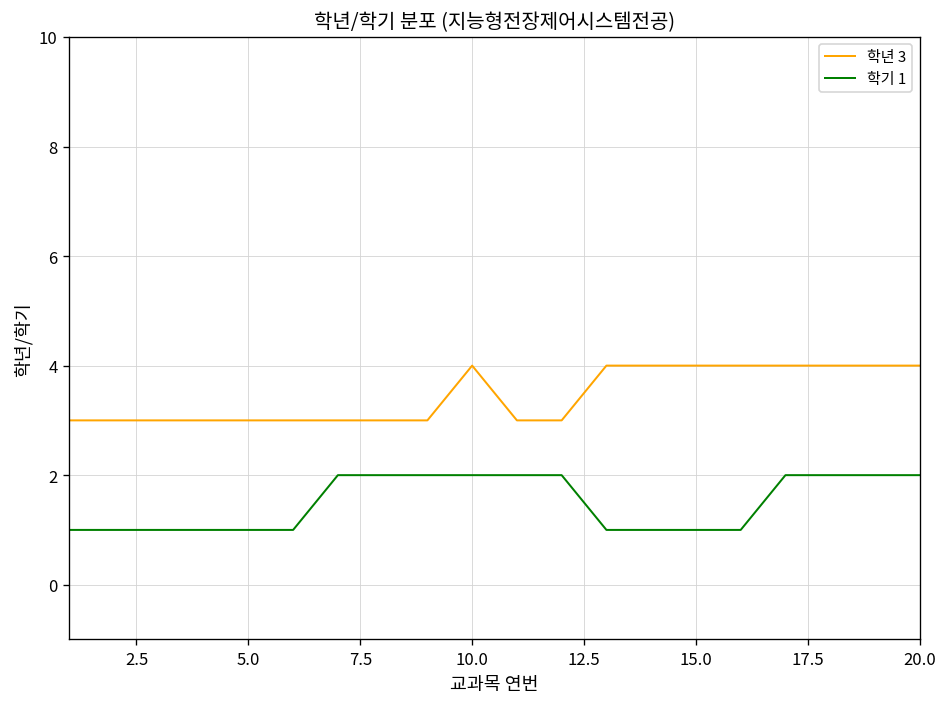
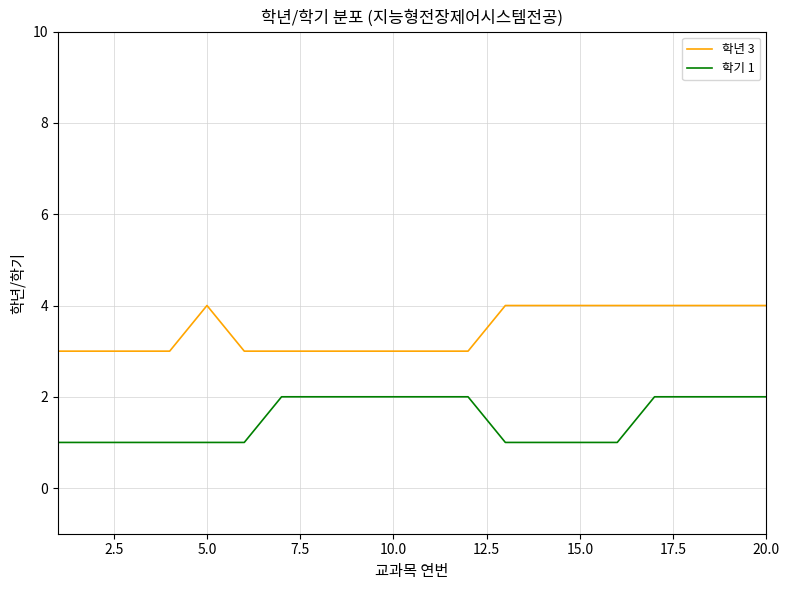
학년 3, 5.0: 3 -> 4
학년 3, 10.0: 4 -> 3
